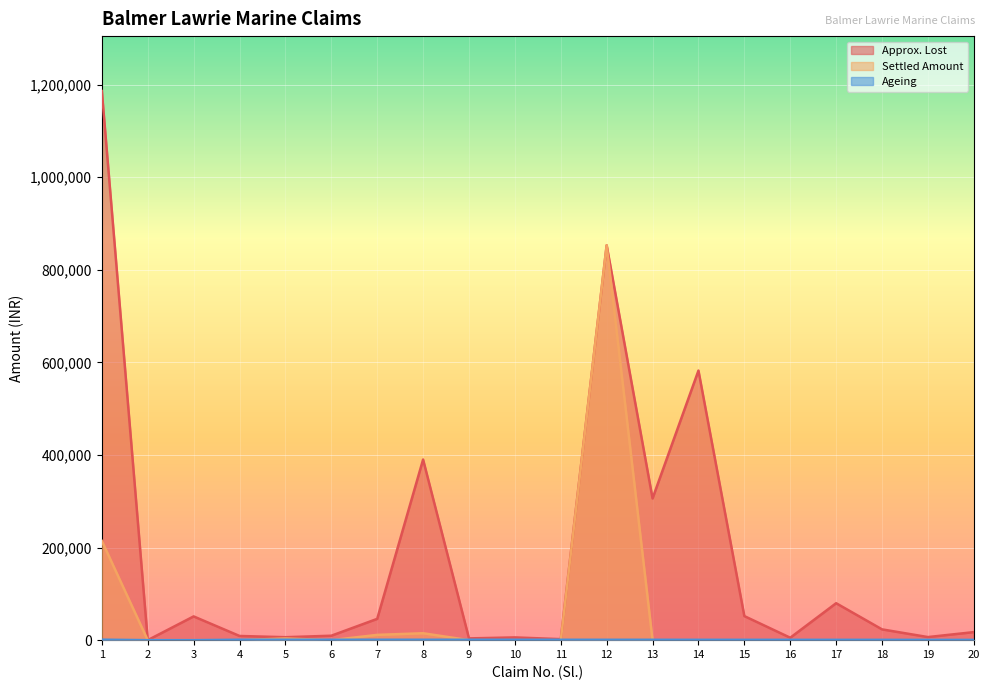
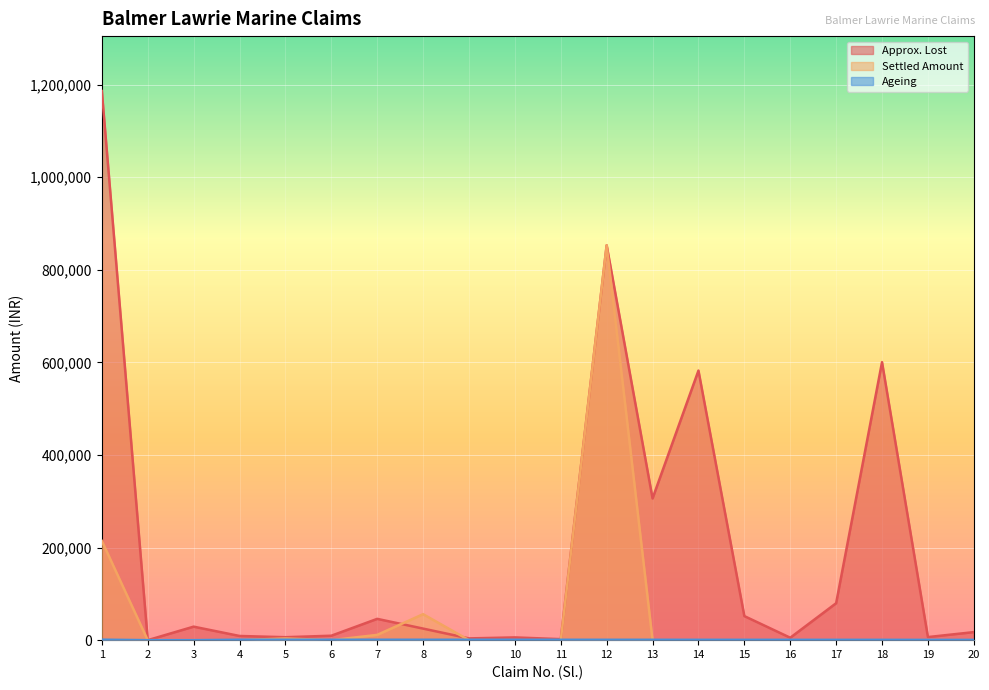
Approx. Lost, 3: 50,000 -> 30,000
Approx. Lost, 8: 390,000 -> 20,000
Settled Amount, 8: 10,000 -> 60,000
Approx. Lost, 18: 20,000 -> 600,000
